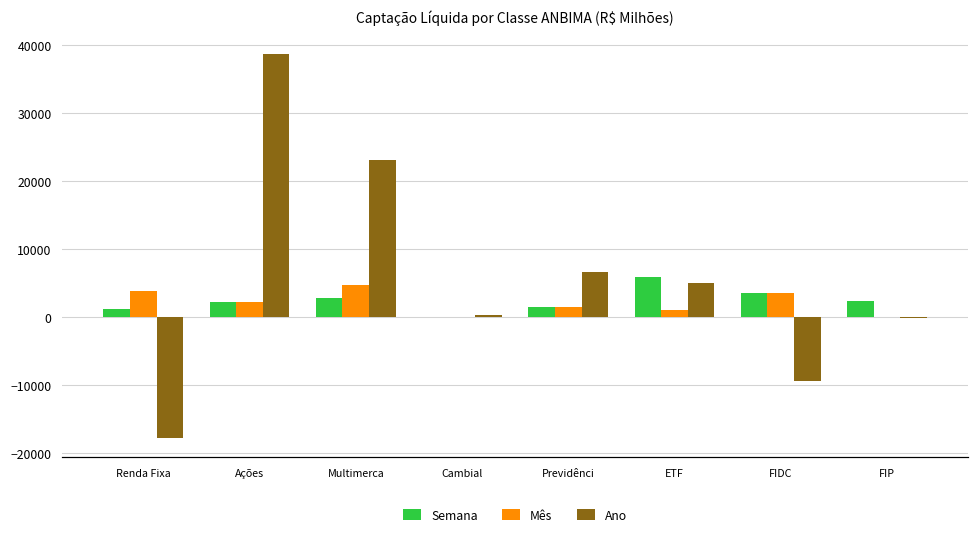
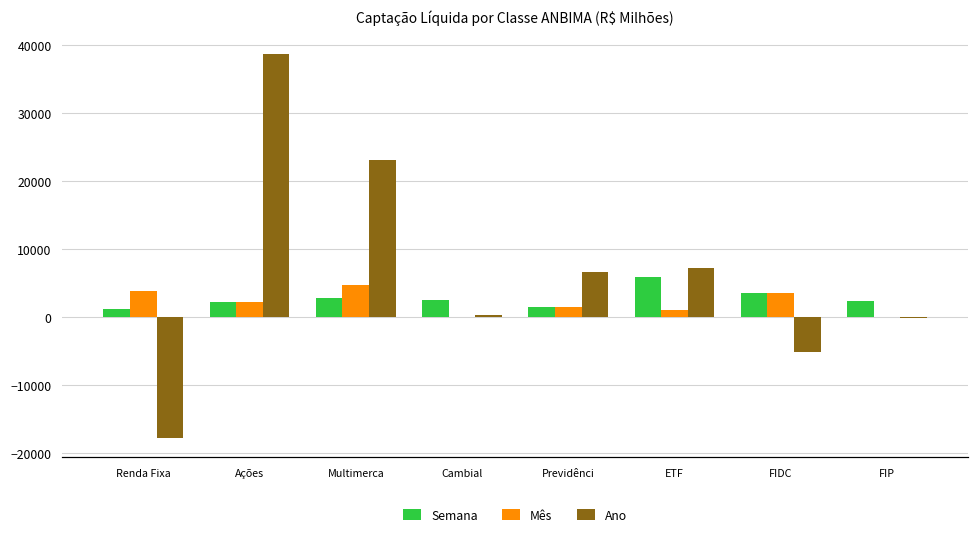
Semana, Cambial: 0 -> 2000
Ano, ETF: 5000 -> 7000
Ano, FIDC: -9000 -> -5000
